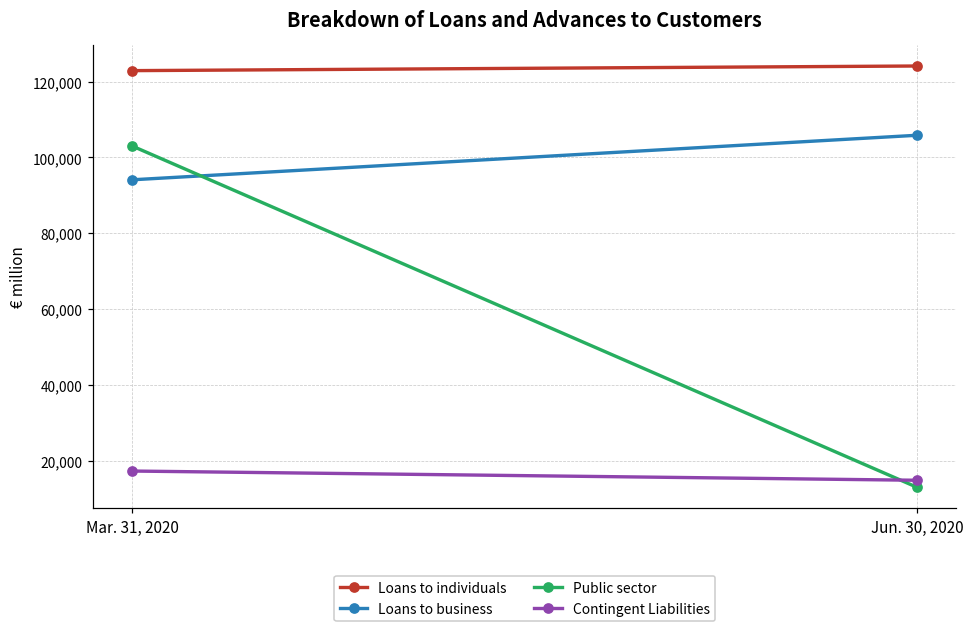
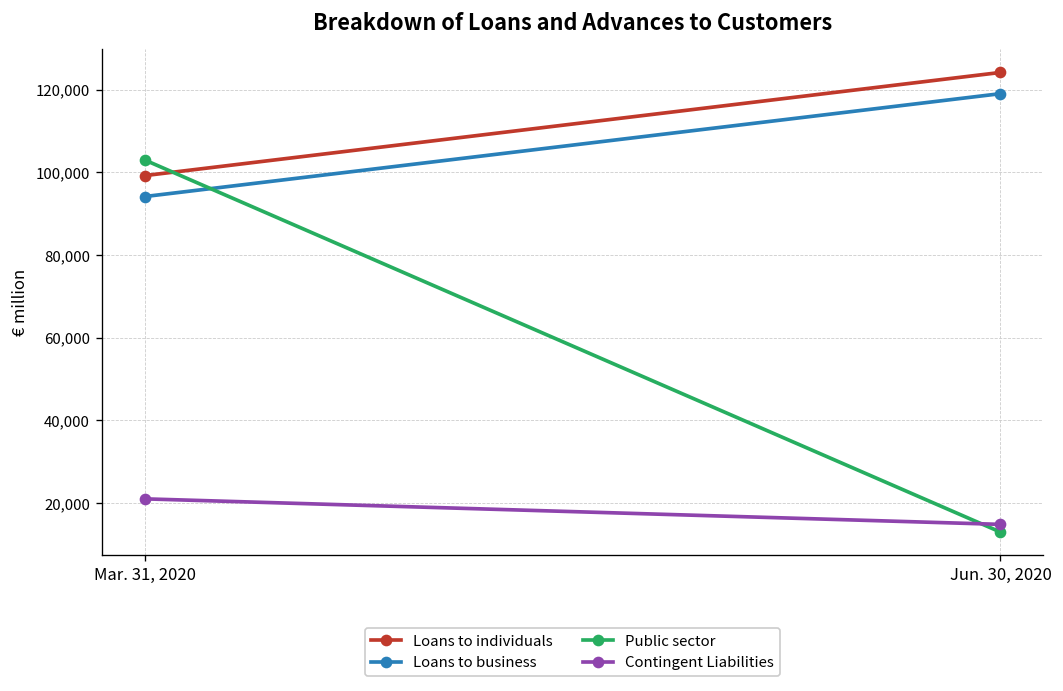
Loans to individuals, Mar. 31, 2020: 123,000 -> 99,000
Contingent Liabilities, Mar. 31, 2020: 17,000 -> 21,000
Loans to business, Jun. 30, 2020: 106,000 -> 119,000
